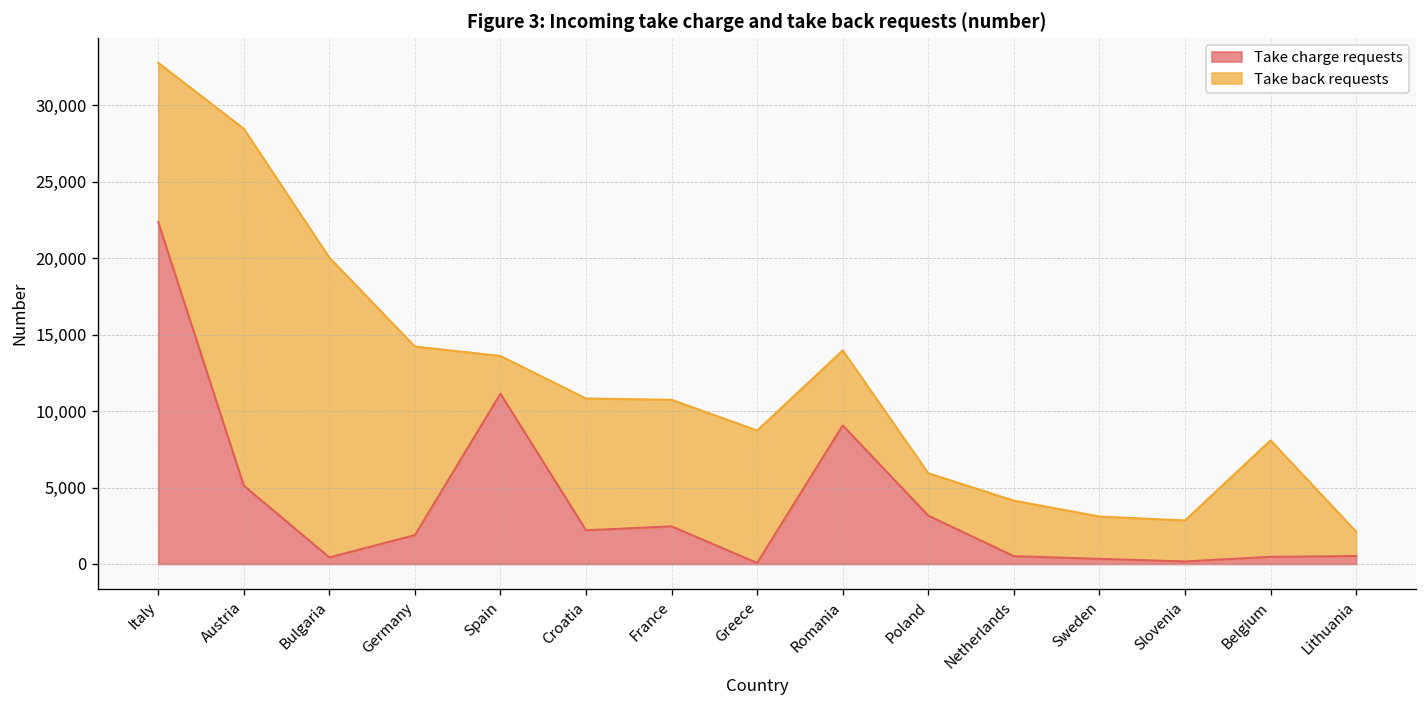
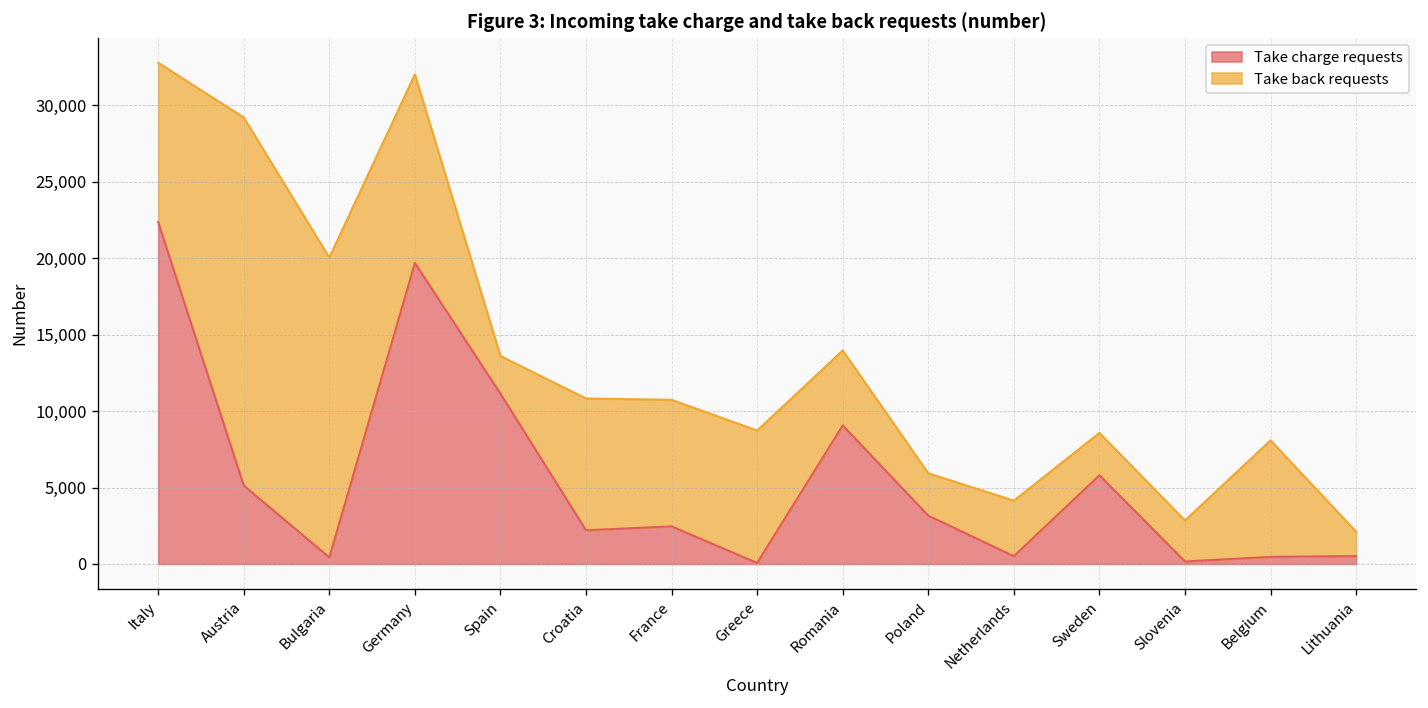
Take back requests, Austria: 23,400 -> 24,100
Take charge requests, Germany: 1,900 -> 19,700
Take charge requests, Sweden: 300 -> 5,800
